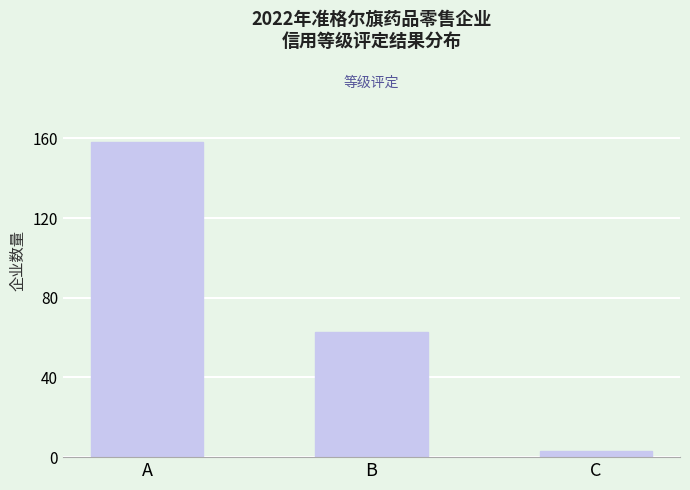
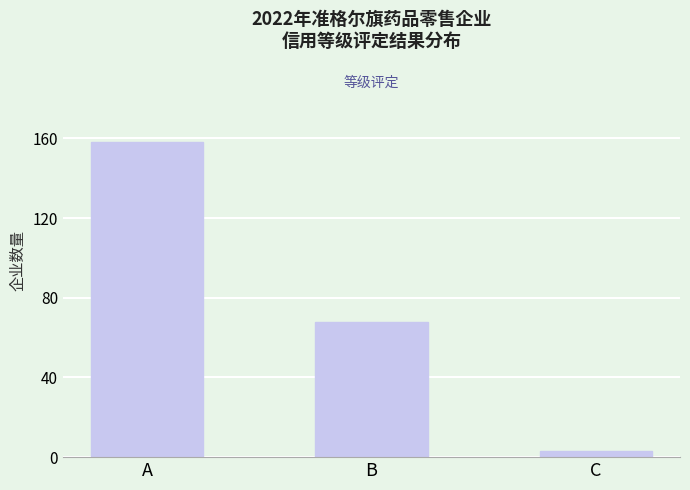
B: 63 -> 68
